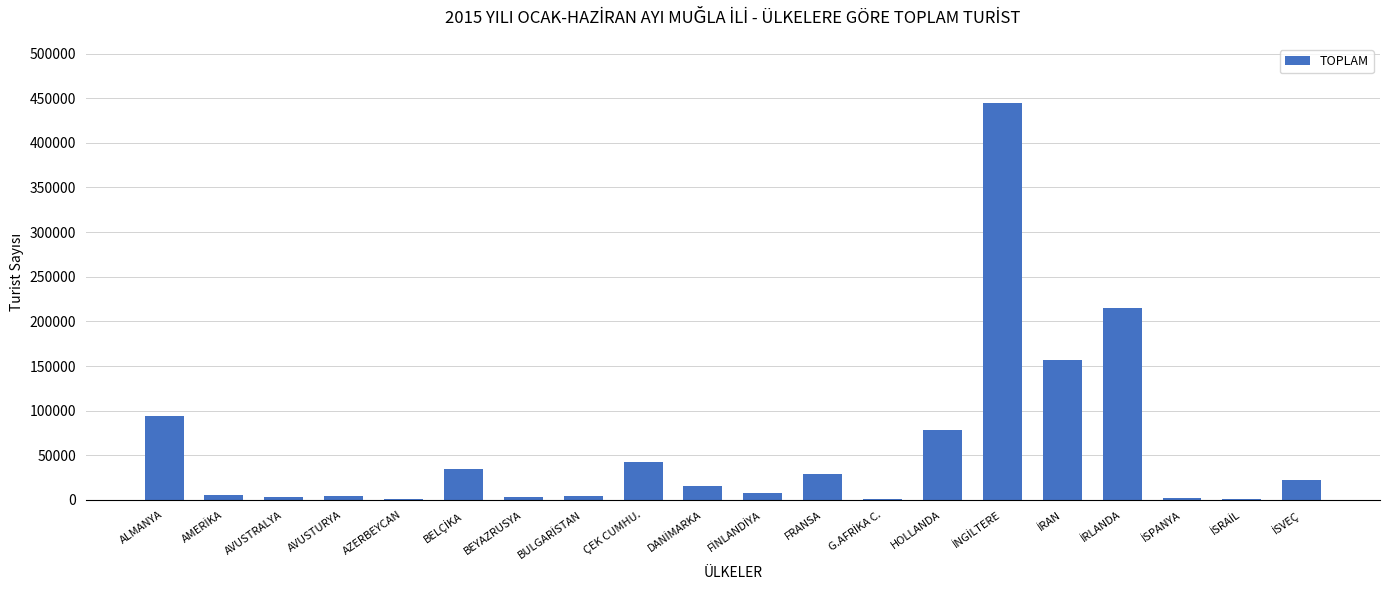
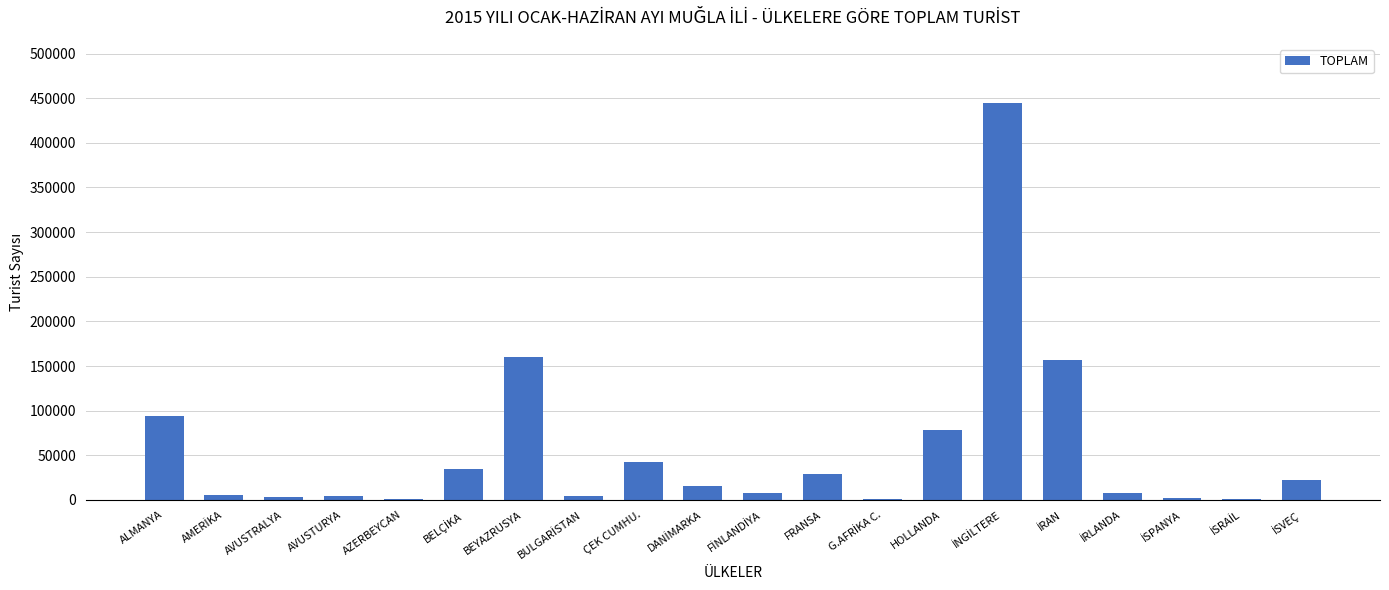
BEYAZRUSYA: 0 -> 160000
İRLANDA: 210000 -> 10000
